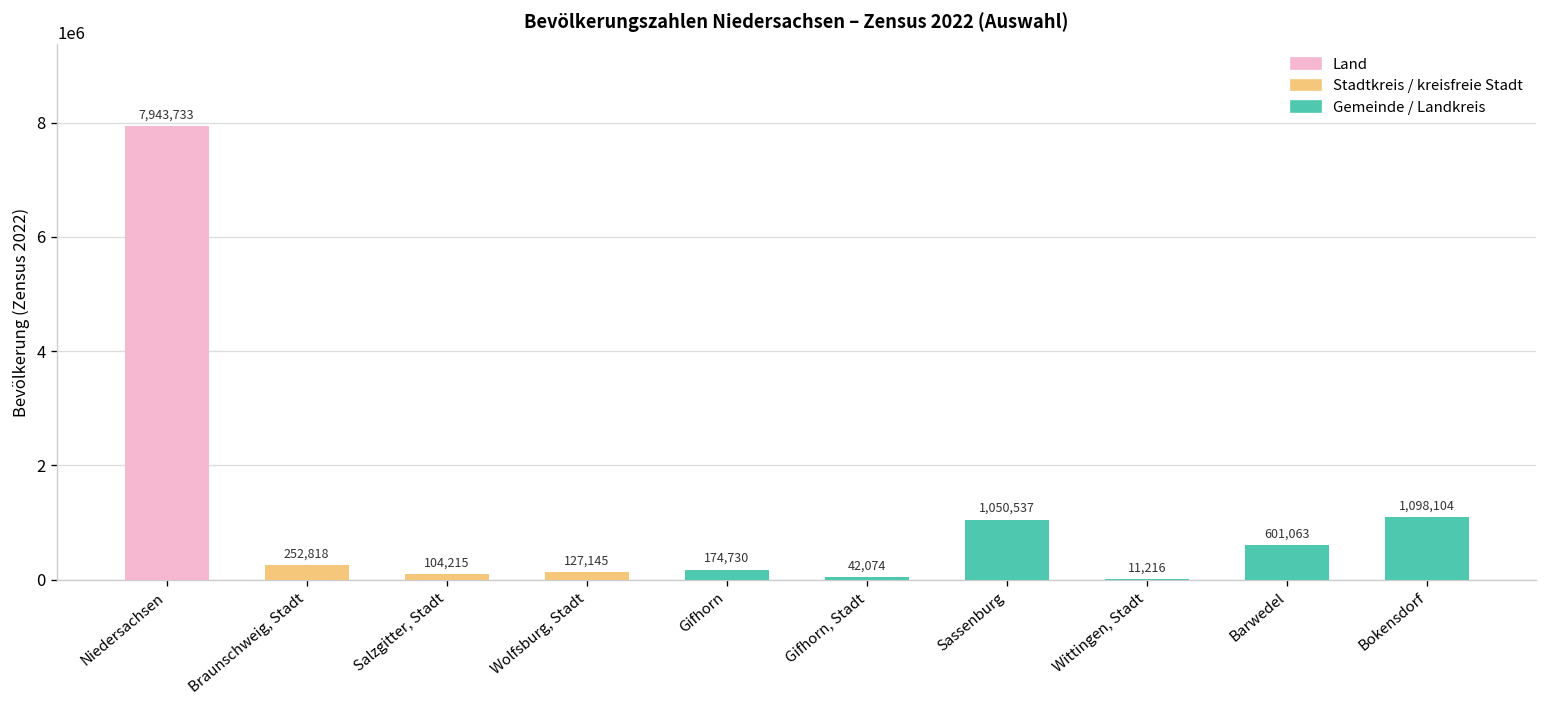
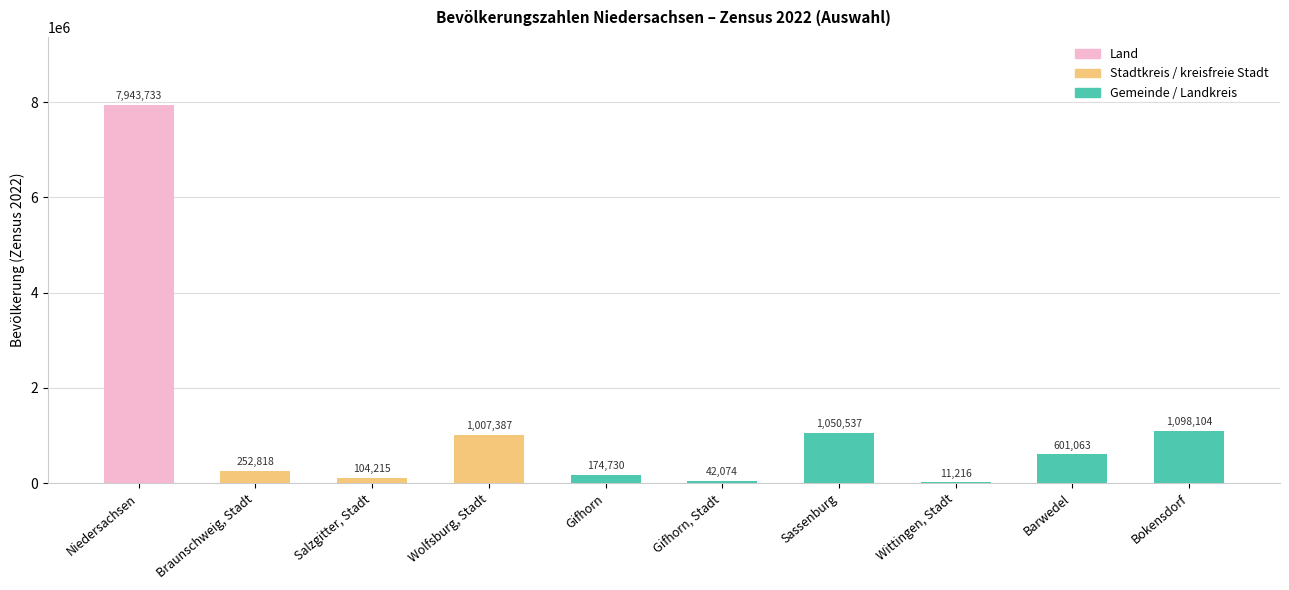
Wolfsburg, Stadt: 127,145 -> 1,007,387
